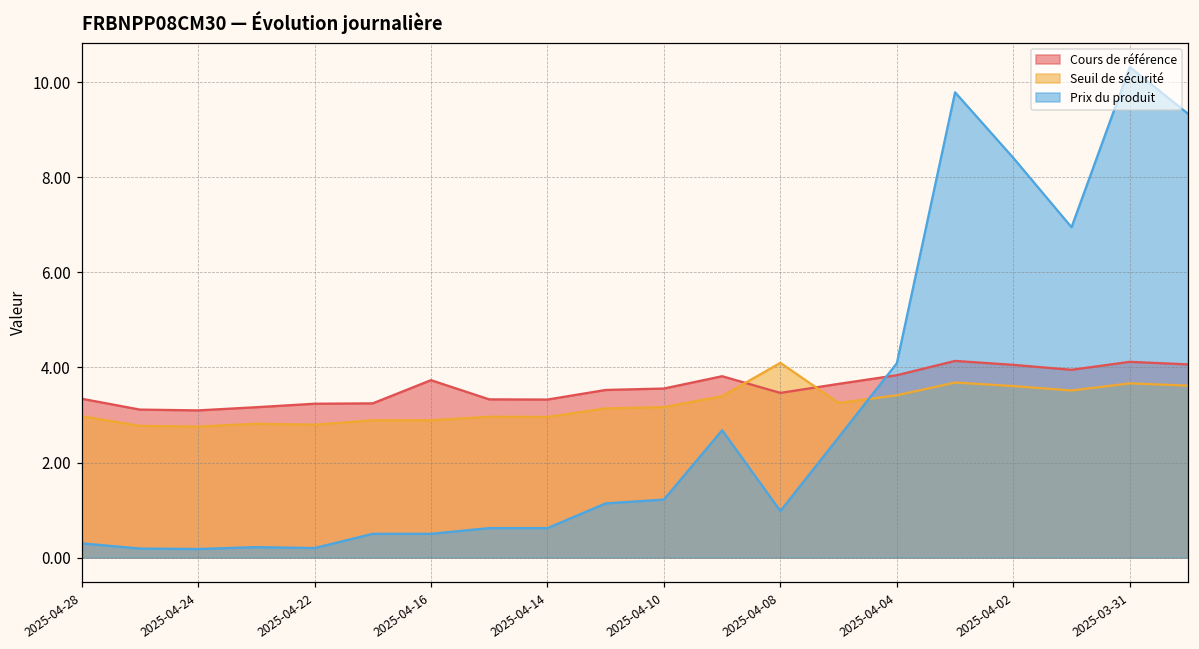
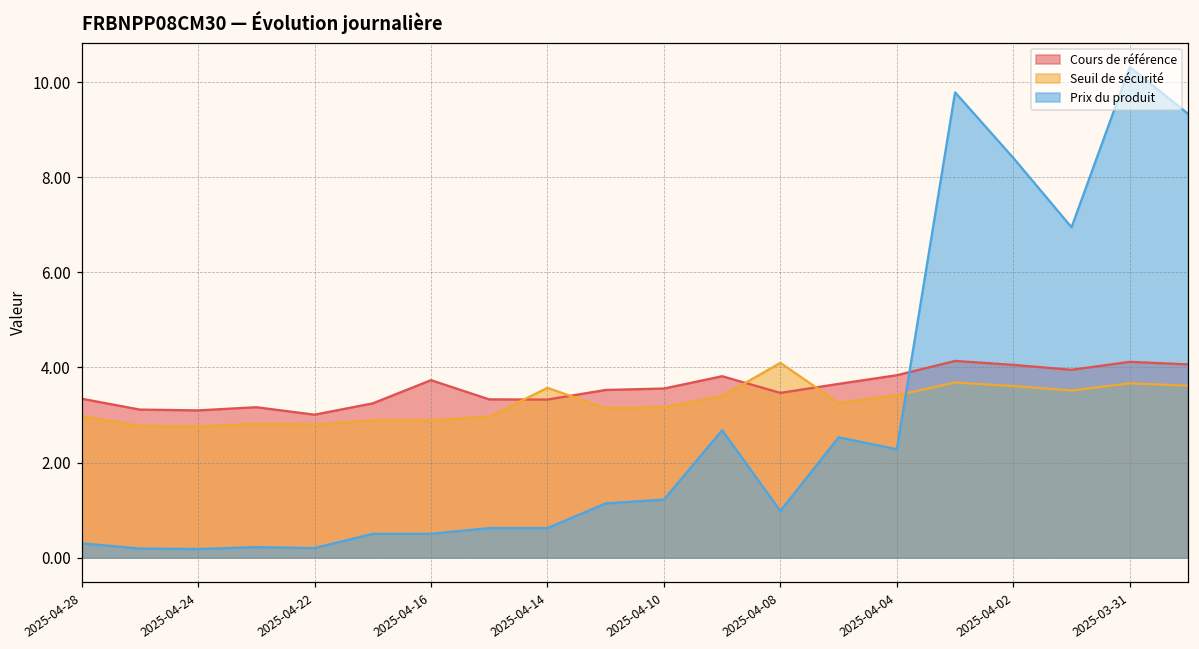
Cours de référence, 2025-04-22: 3.2 -> 3.0
Seuil de sécurité, 2025-04-14: 3.0 -> 3.6
Prix du produit, 2025-04-04: 4.1 -> 2.3
